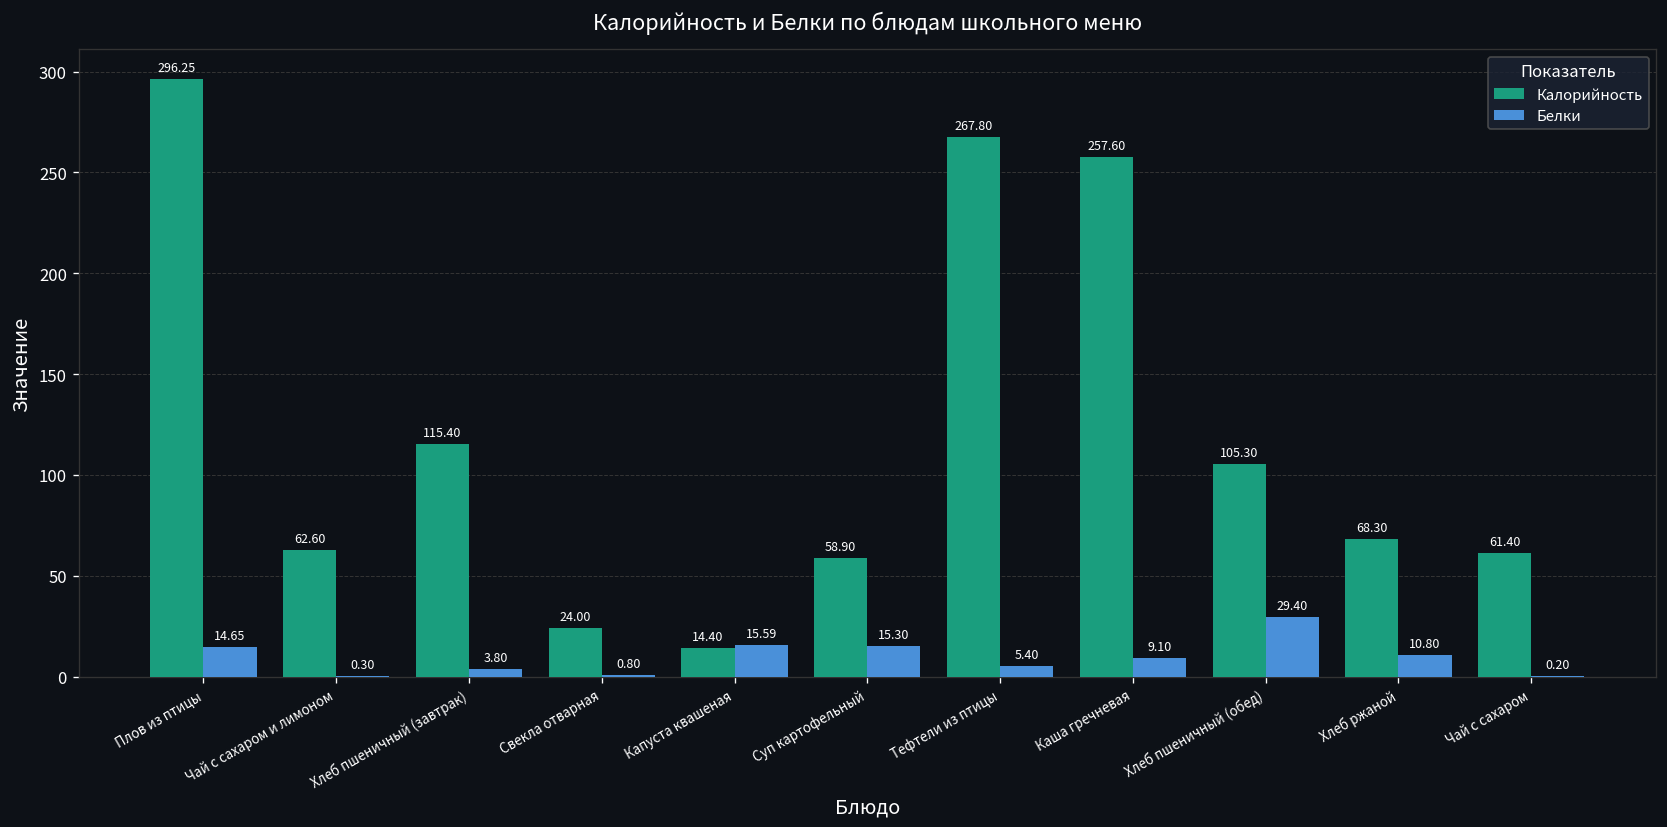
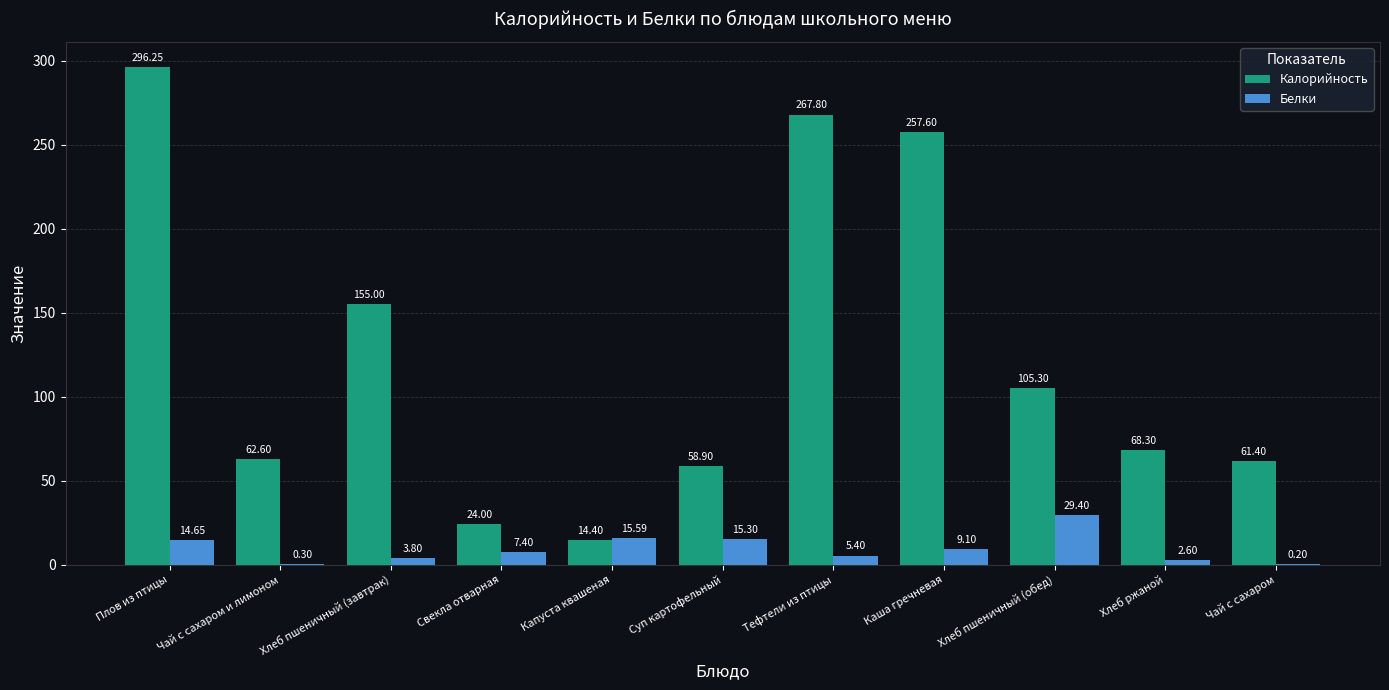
Калорийность, Хлеб пшеничный (завтрак): 115.40 -> 155.00
Белки, Свекла отварная: 0.80 -> 7.40
Белки, Хлеб ржаной: 10.80 -> 2.60
